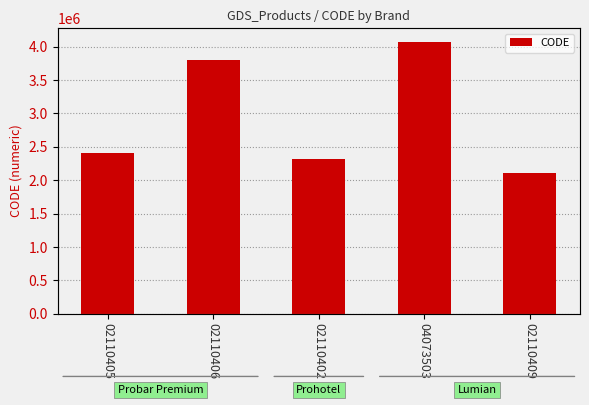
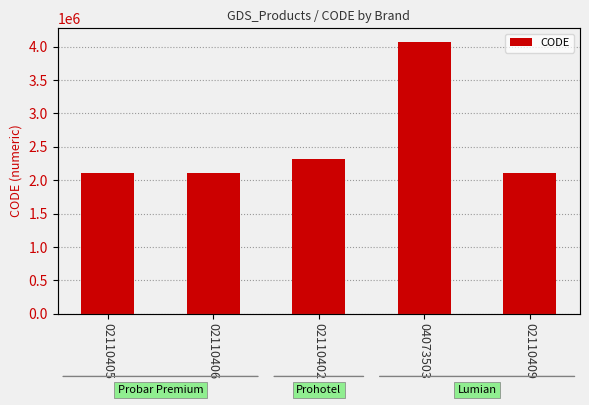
02110405: 2400000 -> 2100000
02110406: 3800000 -> 2100000
